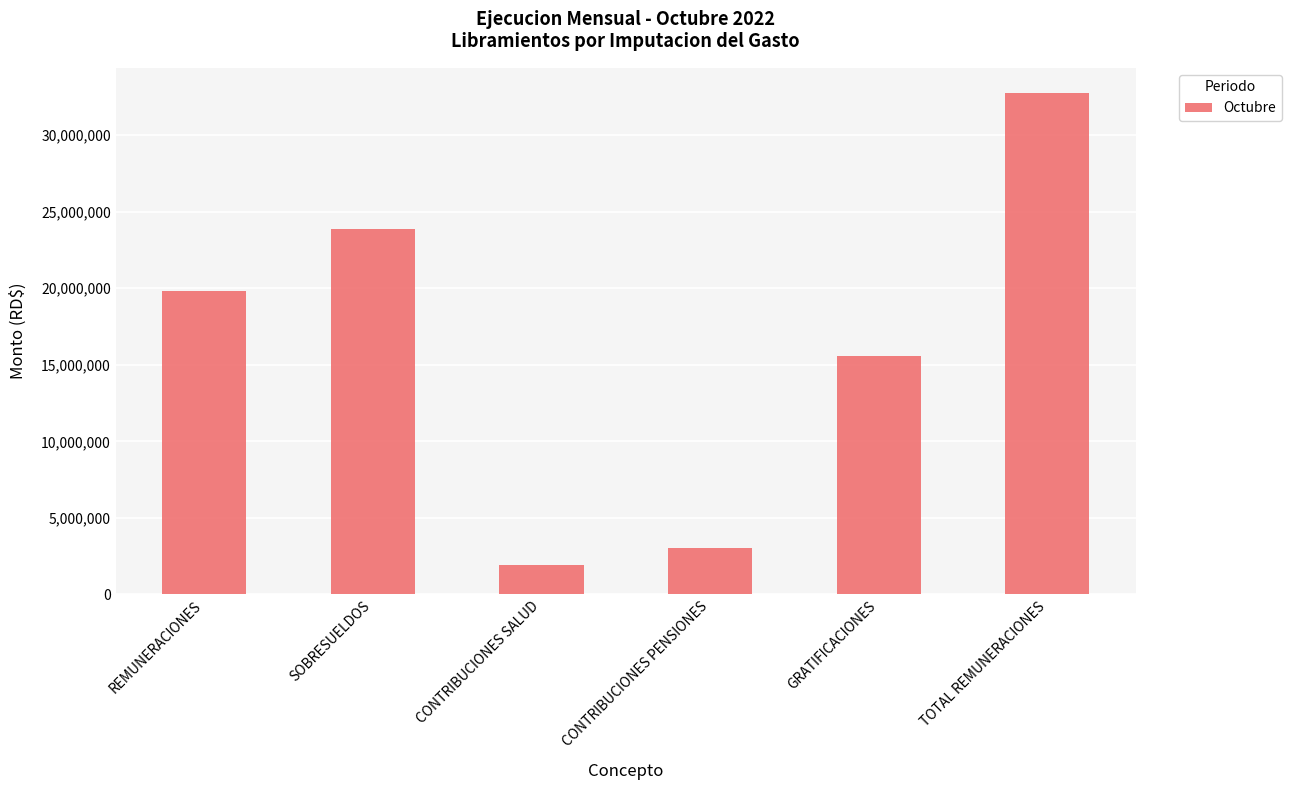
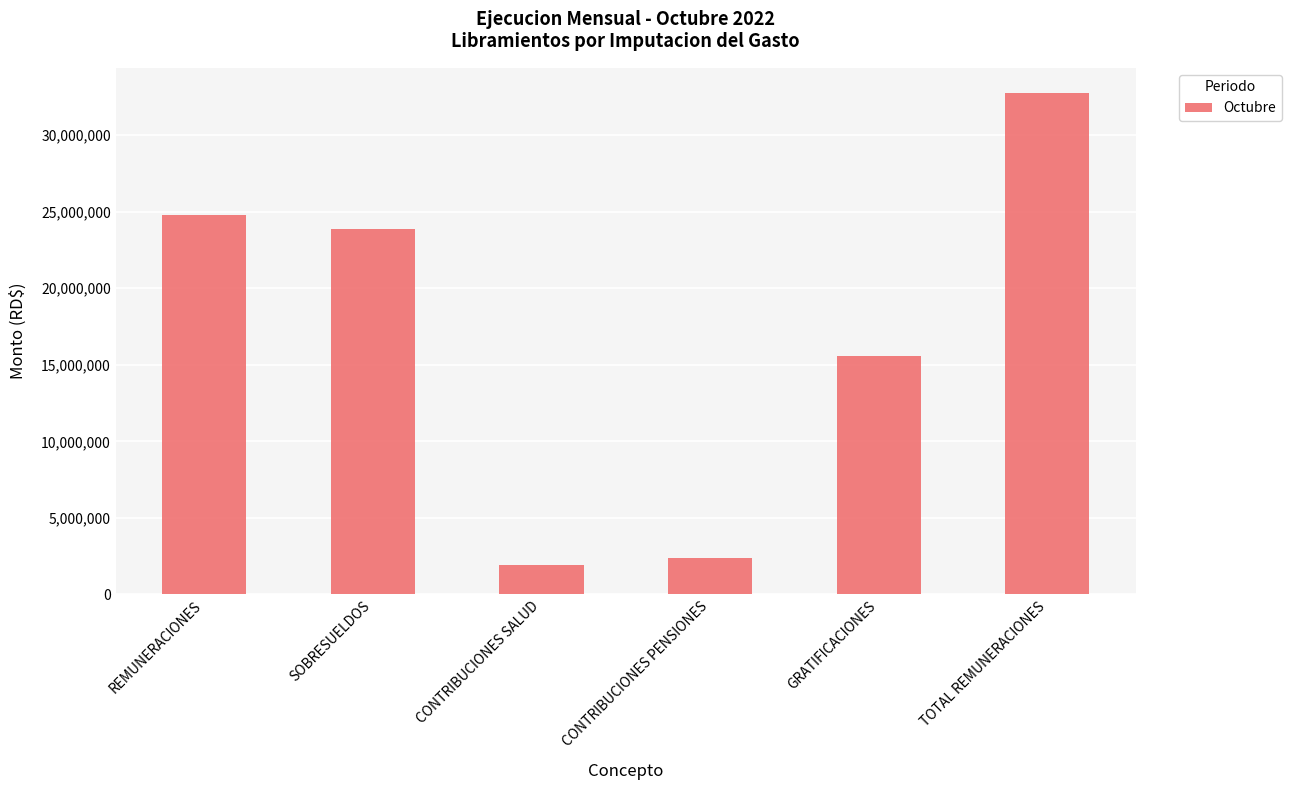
REMUNERACIONES: 19,800,000 -> 24,800,000
CONTRIBUCIONES PENSIONES: 3,000,000 -> 2,400,000
